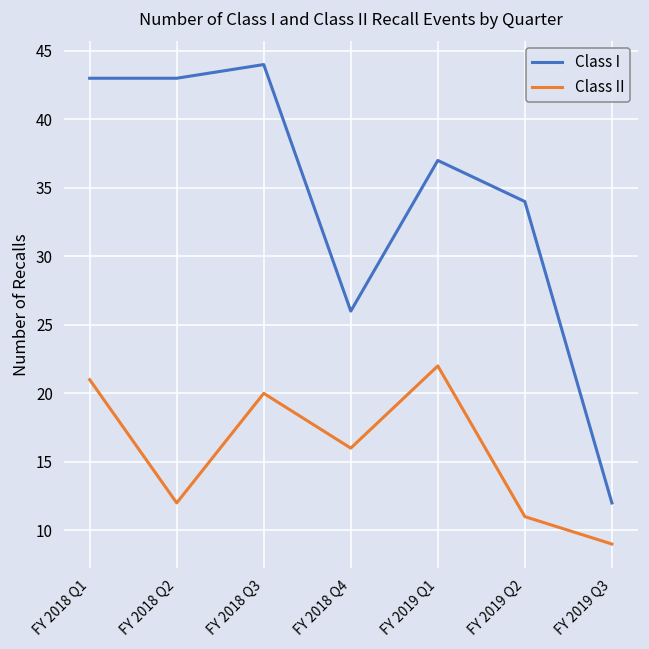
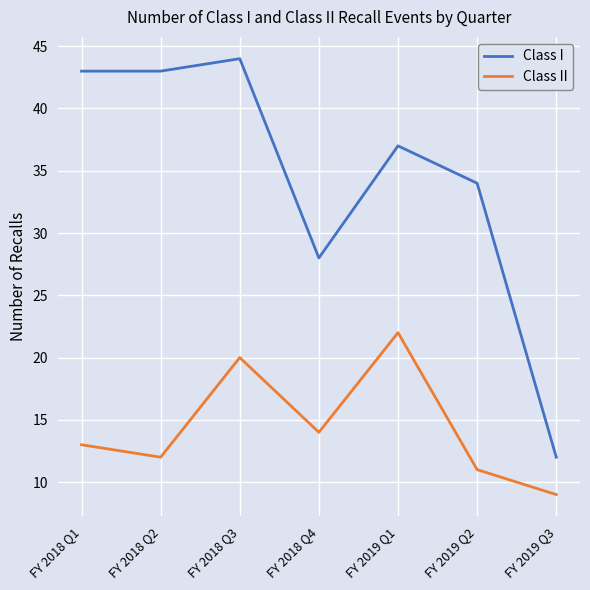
Class II, FY 2018 Q1: 21 -> 13
Class I, FY 2018 Q4: 26 -> 28
Class II, FY 2018 Q4: 16 -> 14
